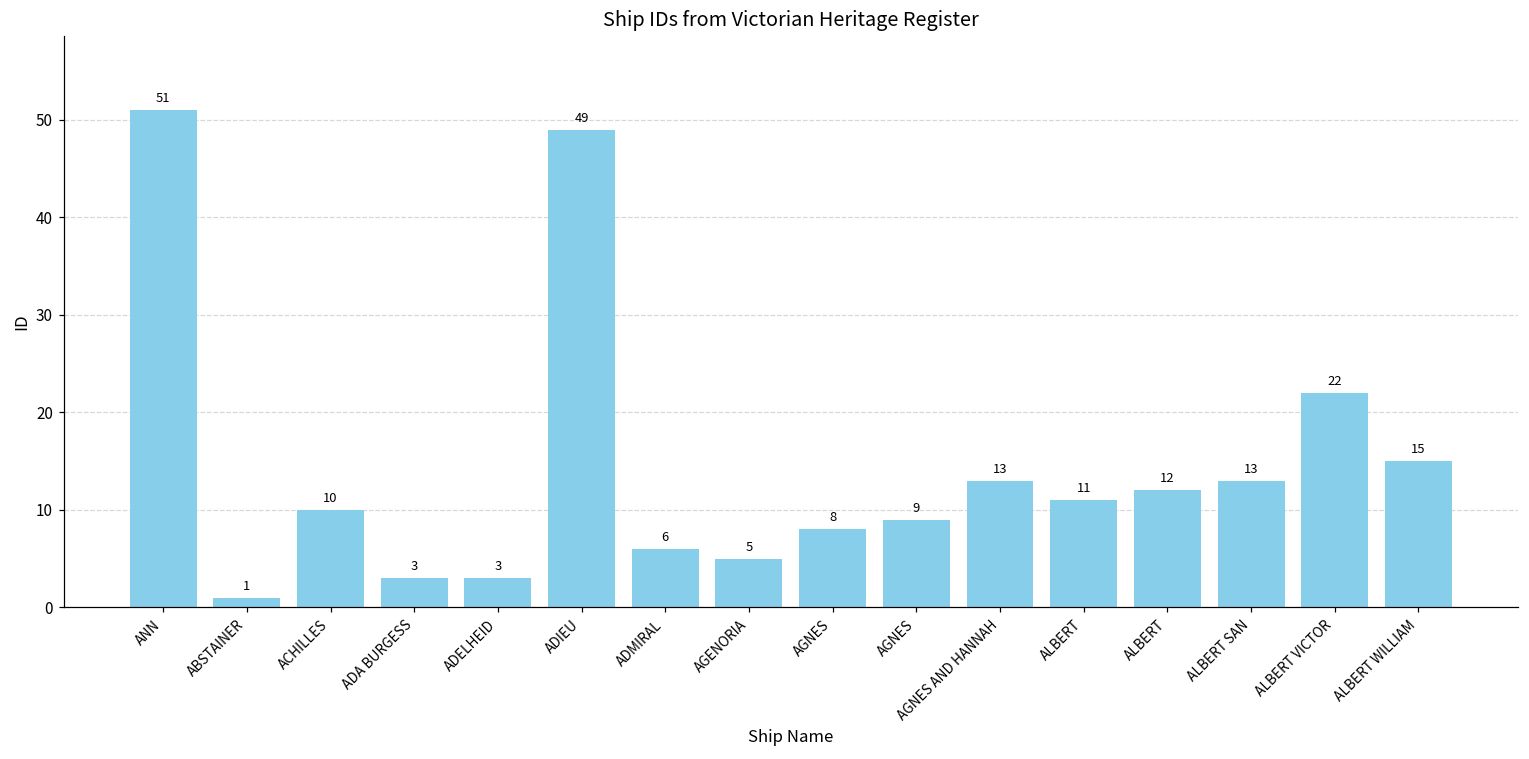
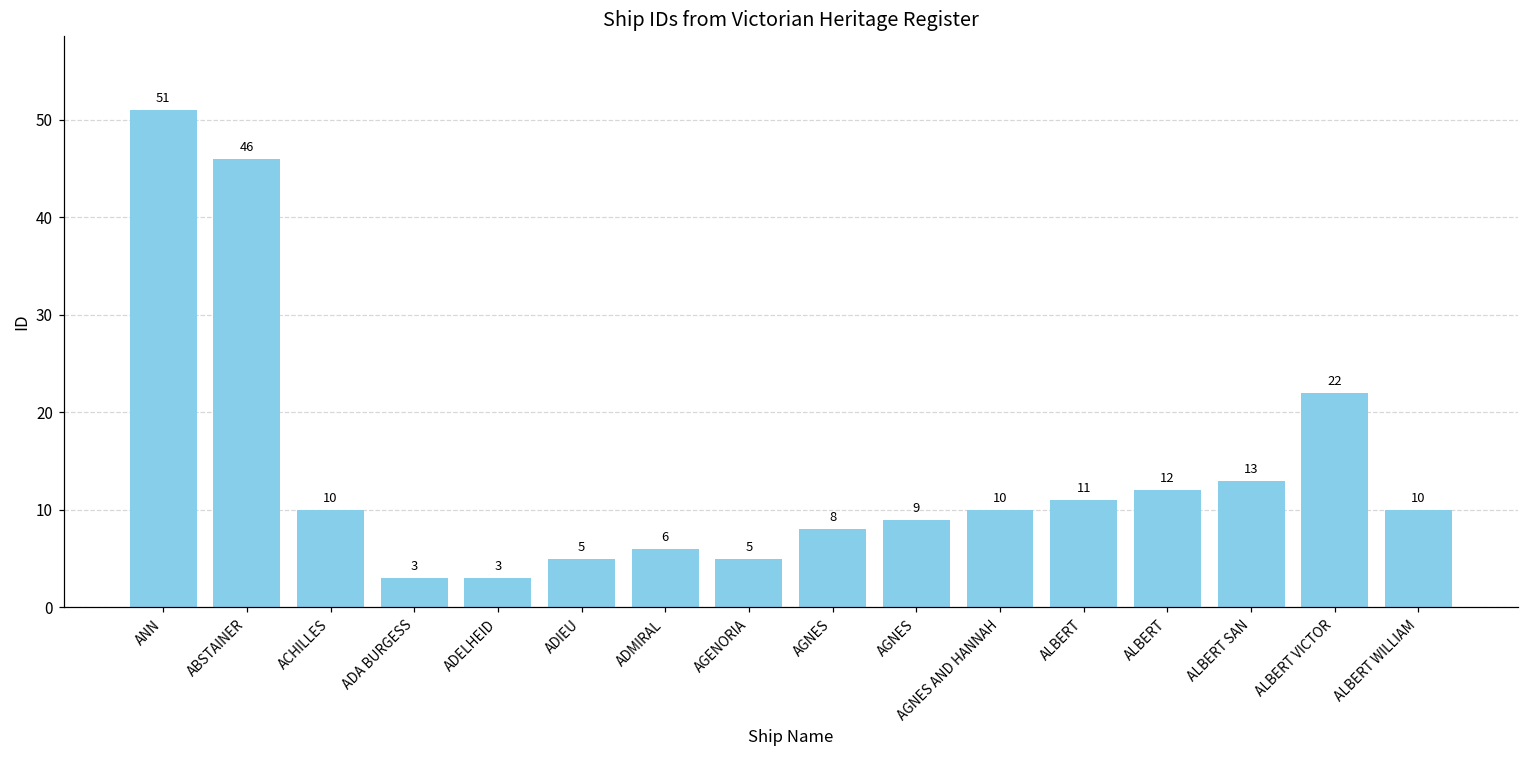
ABSTAINER: 1 -> 46
ADIEU: 49 -> 5
AGNES AND HANNAH: 13 -> 10
ALBERT WILLIAM: 15 -> 10
